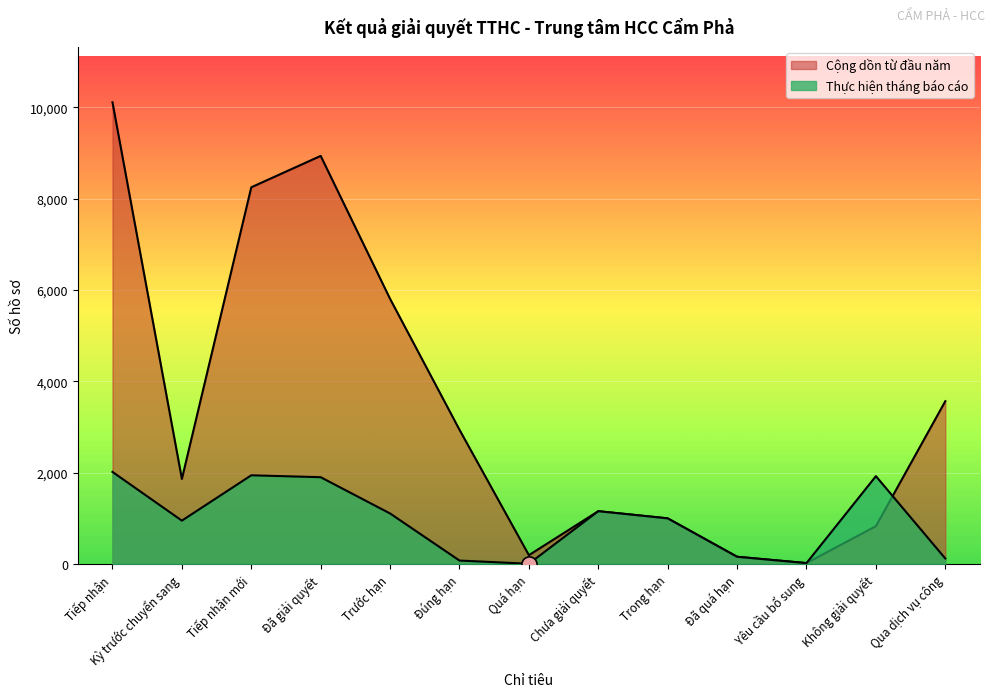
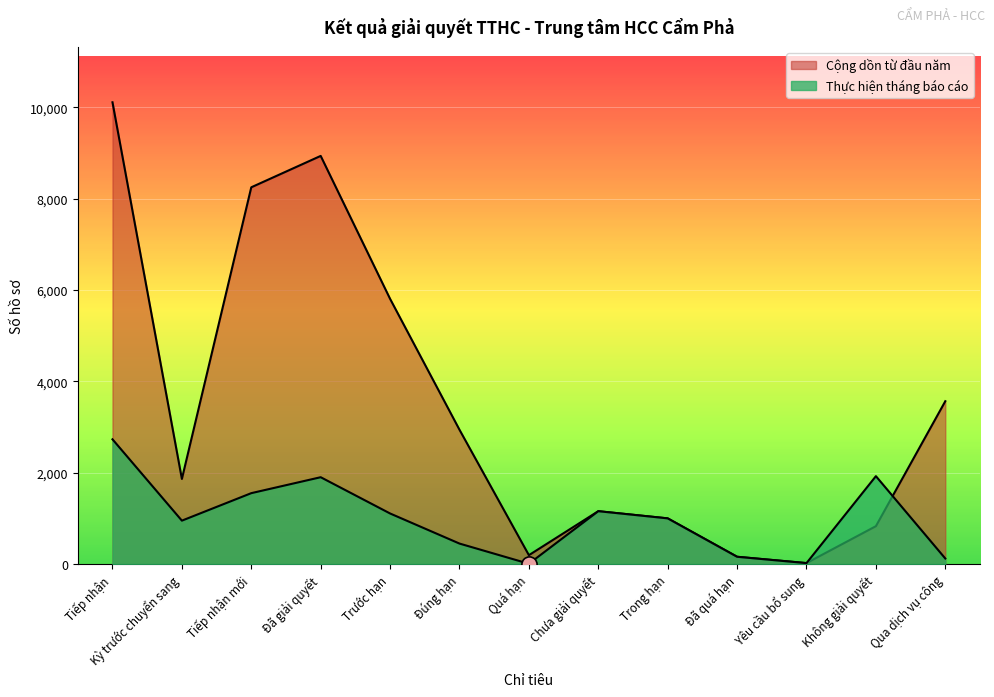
Thực hiện tháng báo cáo, Tiếp nhận: 2,000 -> 2,700
Thực hiện tháng báo cáo, Tiếp nhận mới: 1,900 -> 1,600
Thực hiện tháng báo cáo, Đúng hạn: 100 -> 400
